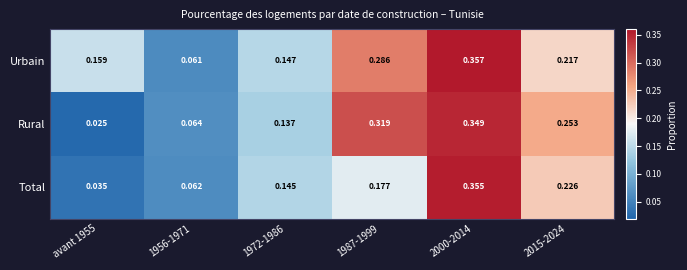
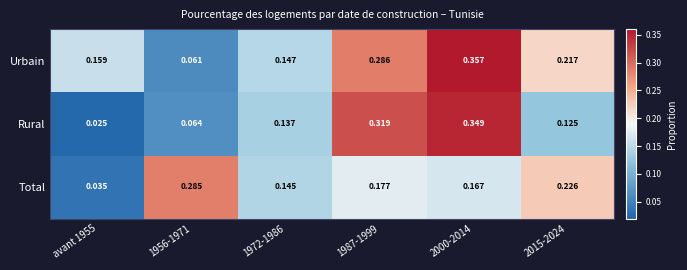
Rural, 2015-2024: 0.253 -> 0.125
Total, 1956-1971: 0.062 -> 0.285
Total, 2000-2014: 0.355 -> 0.167
